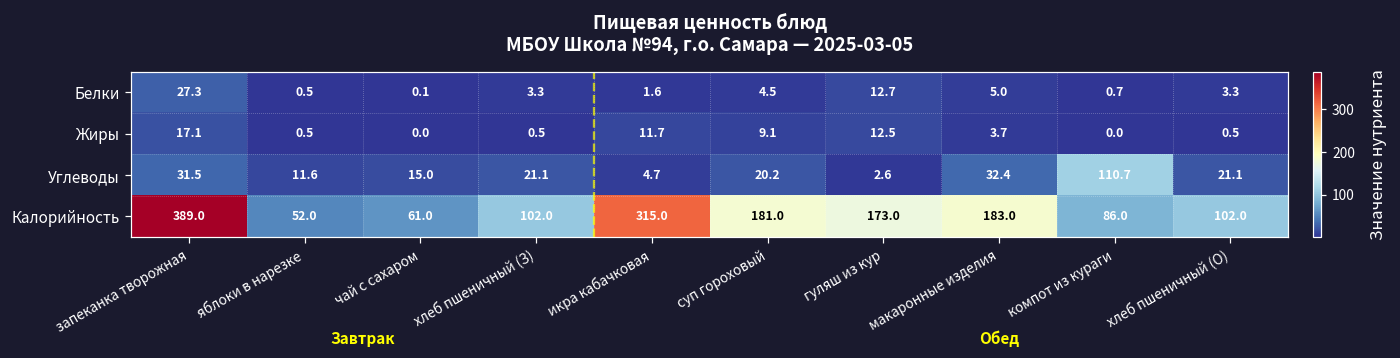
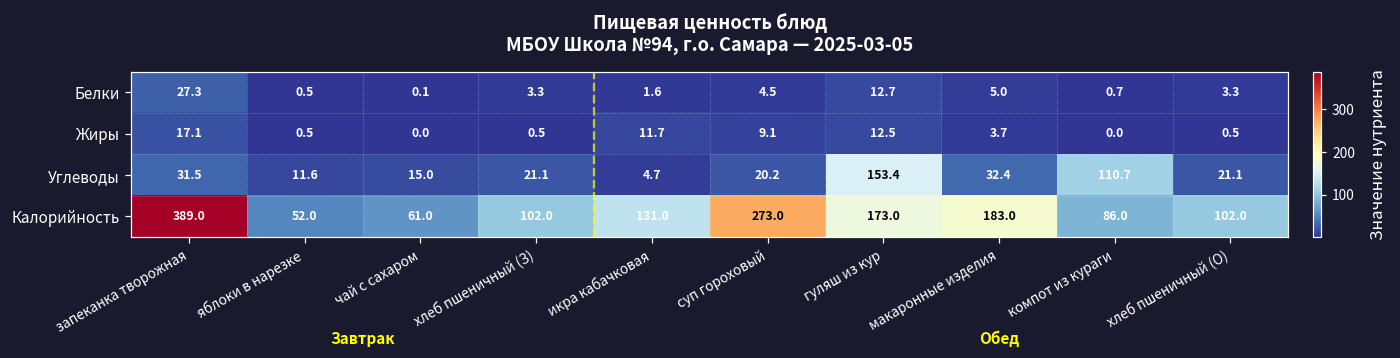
Углеводы, гуляш из кур: 2.6 -> 153.4
Калорийность, икра кабачковая: 315.0 -> 131.0
Калорийность, суп гороховый: 181.0 -> 273.0
